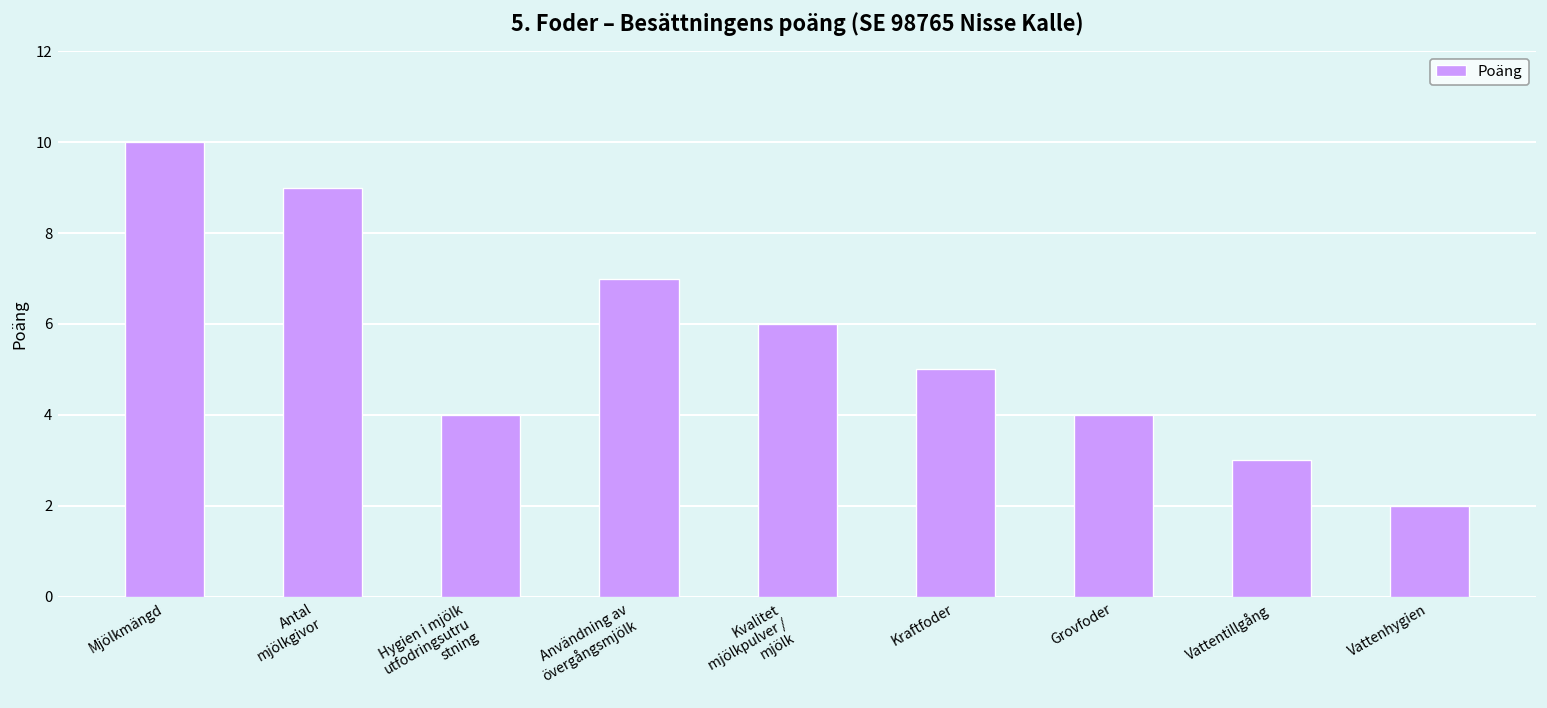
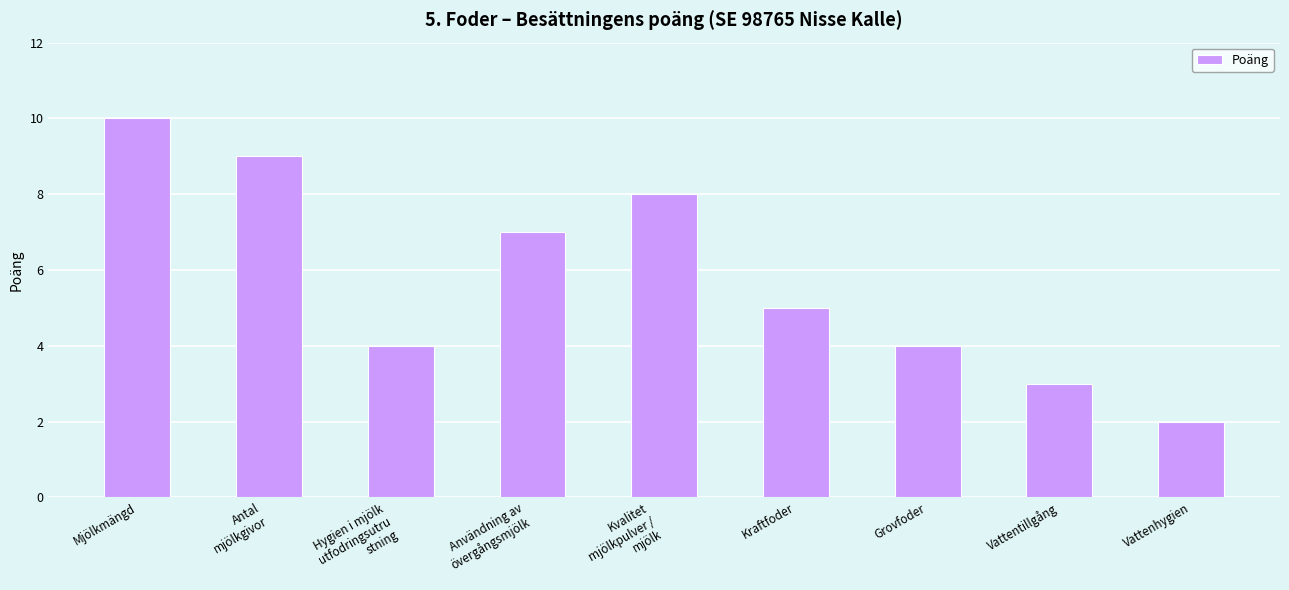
Kvalitet mjölkpulver / mjölk: 6 -> 8
